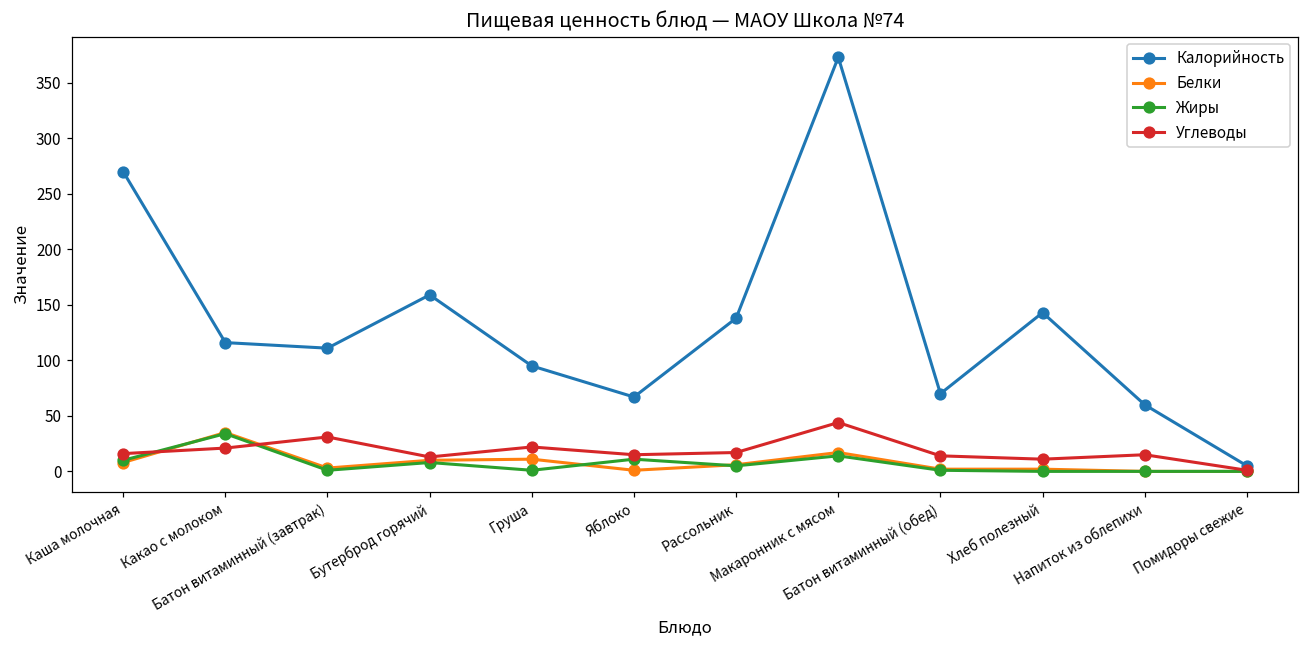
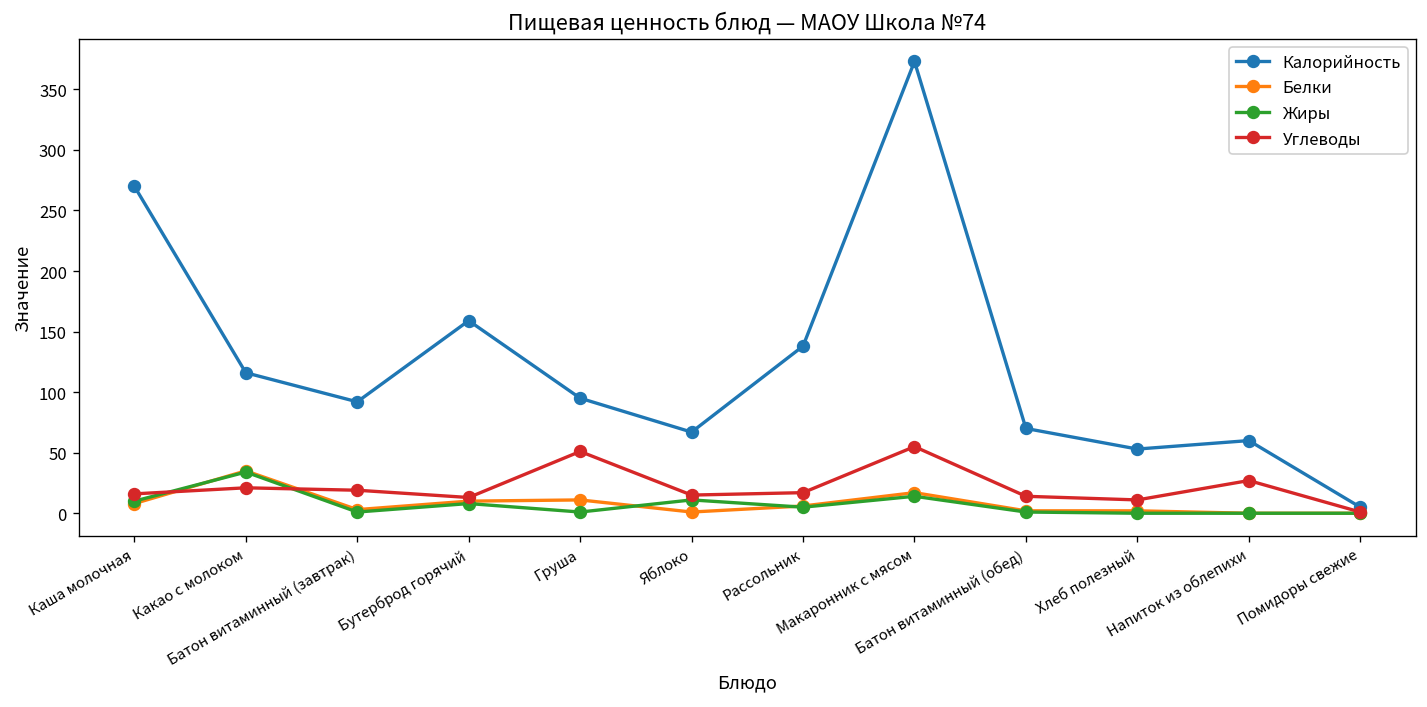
Калорийность, Батон витаминный (завтрак): 111 -> 92
Углеводы, Батон витаминный (завтрак): 31 -> 19
Углеводы, Груша: 22 -> 51
Углеводы, Макаронник с мясом: 44 -> 55
Калорийность, Хлеб полезный: 143 -> 53
Углеводы, Напиток из облепихи: 15 -> 27
